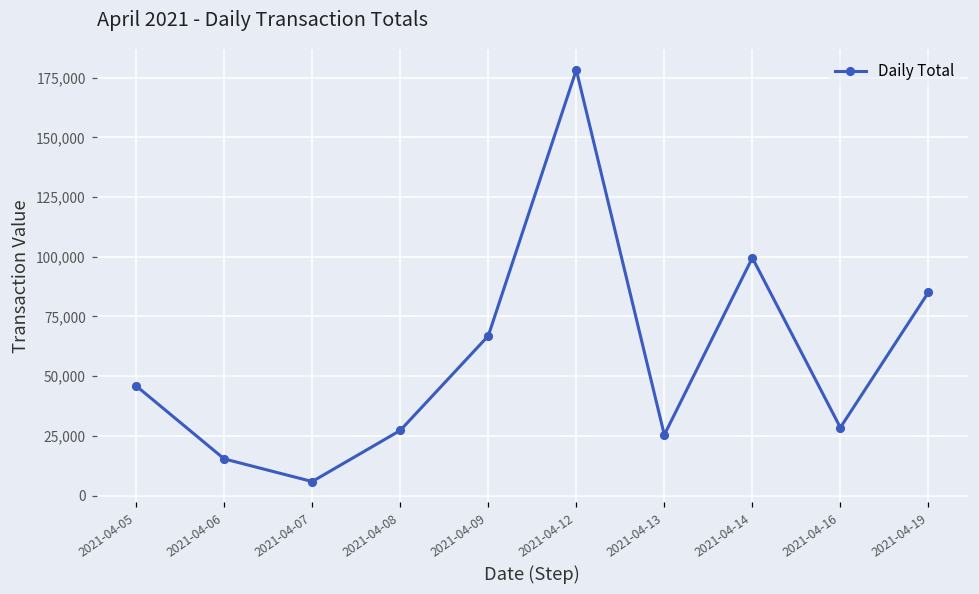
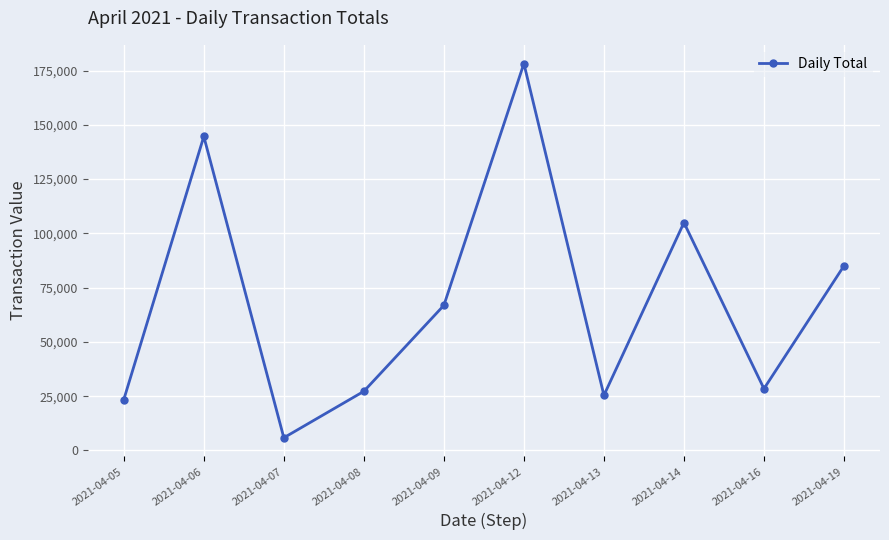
2021-04-05: 46,000 -> 23,000
2021-04-06: 15,000 -> 145,000
2021-04-14: 100,000 -> 105,000
